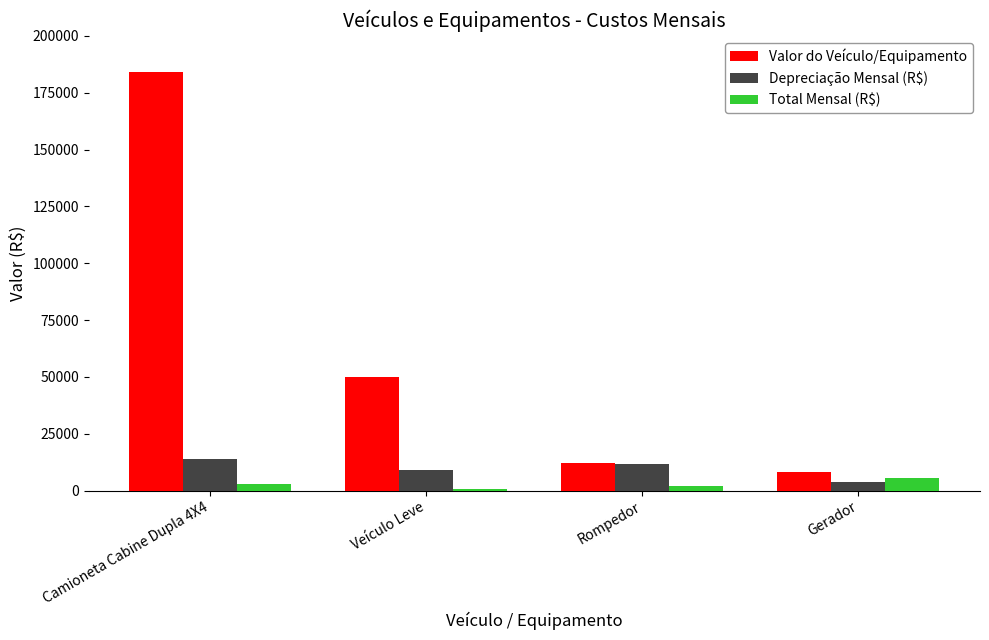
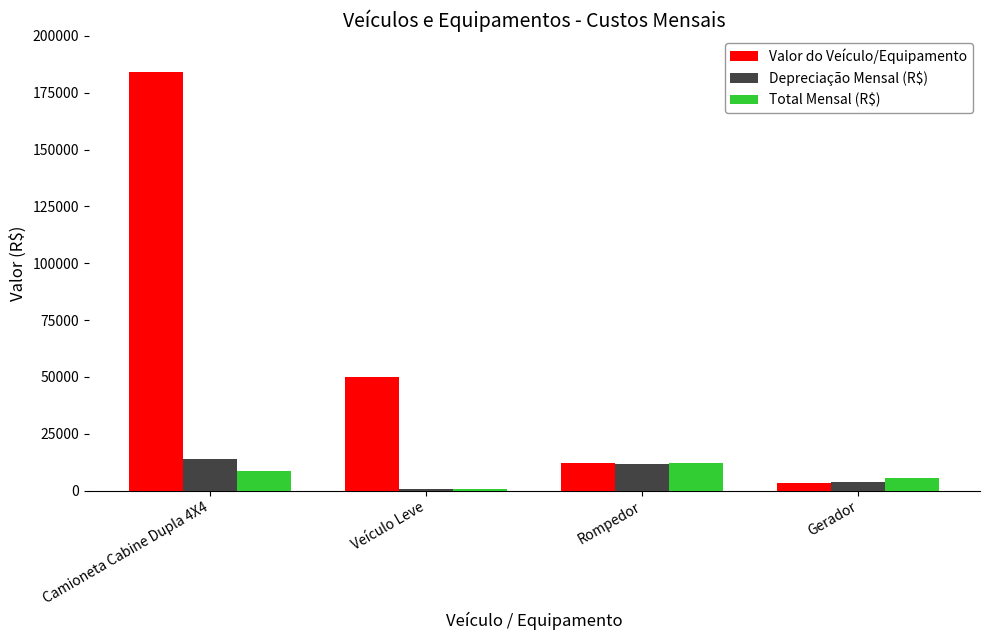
Total Mensal (R$), Camioneta Cabine Dupla 4X4: 3000 -> 9000
Depreciação Mensal (R$), Veículo Leve: 9000 -> 1000
Total Mensal (R$), Rompedor: 2000 -> 12000
Valor do Veículo/Equipamento, Gerador: 8000 -> 4000
